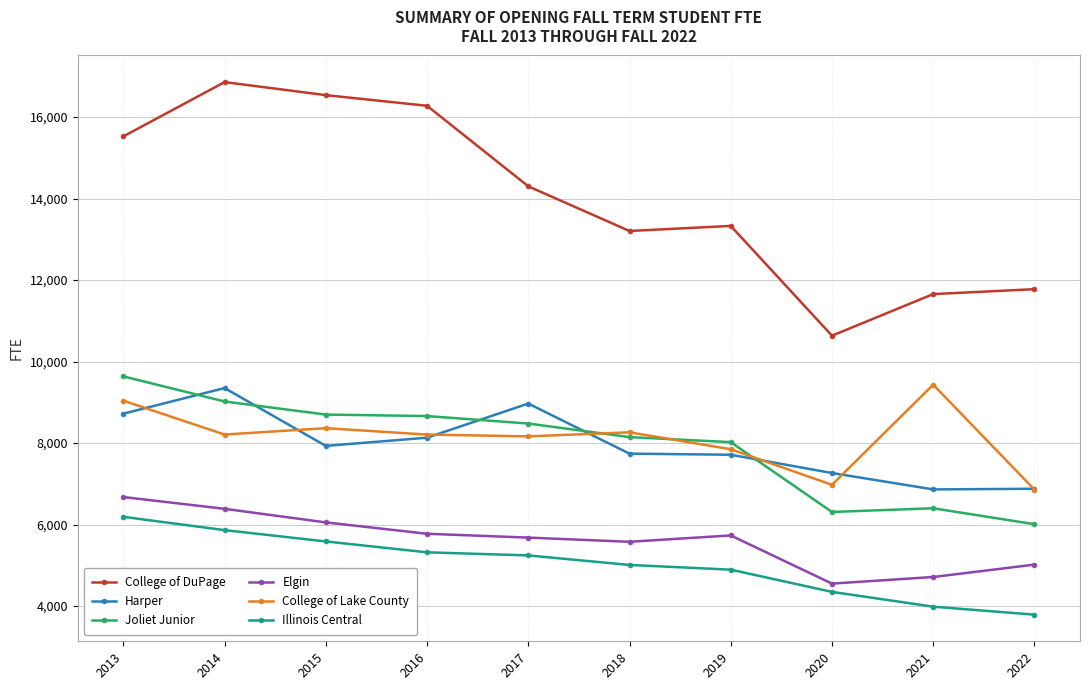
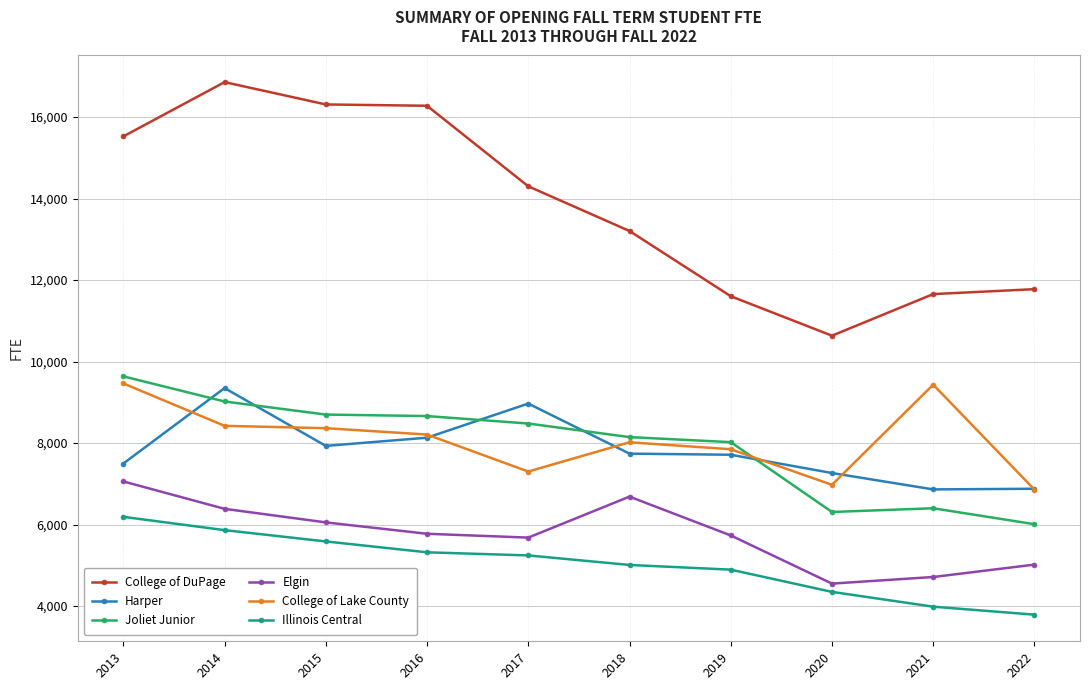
Harper, 2013: 8,700 -> 7,500
Elgin, 2013: 6,700 -> 7,100
College of Lake County, 2013: 9,000 -> 9,500
College of Lake County, 2014: 8,200 -> 8,400
College of DuPage, 2015: 16,500 -> 16,300
College of Lake County, 2017: 8,200 -> 7,300
Elgin, 2018: 5,600 -> 6,700
College of Lake County, 2018: 8,300 -> 8,000
College of DuPage, 2019: 13,300 -> 11,600
